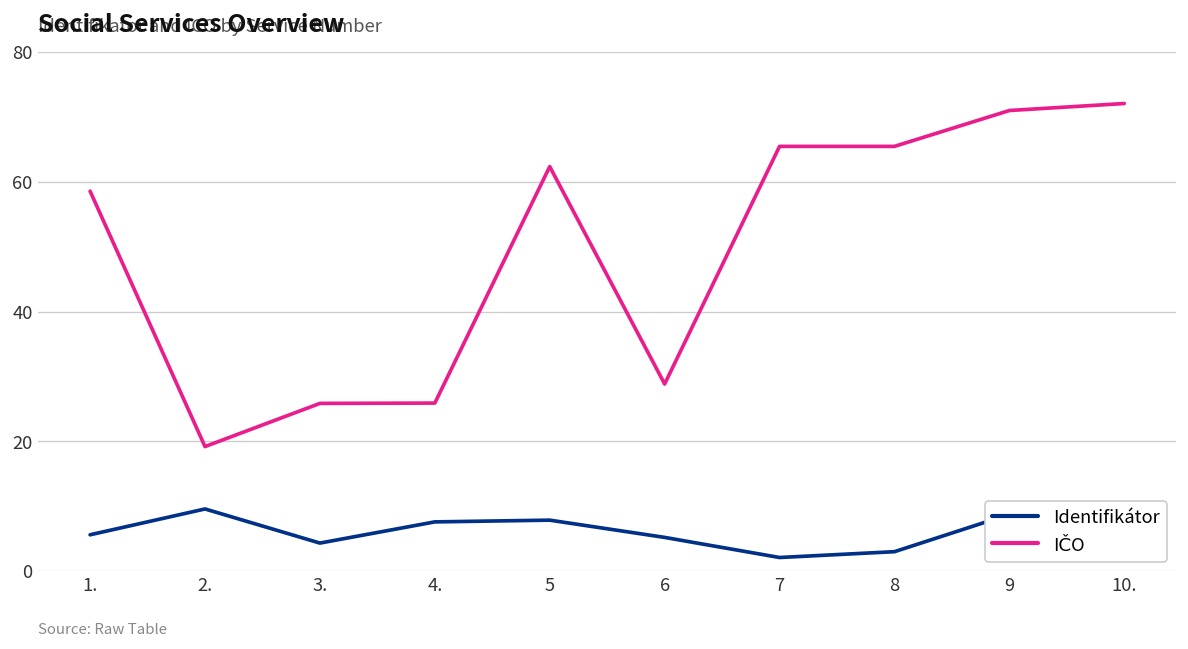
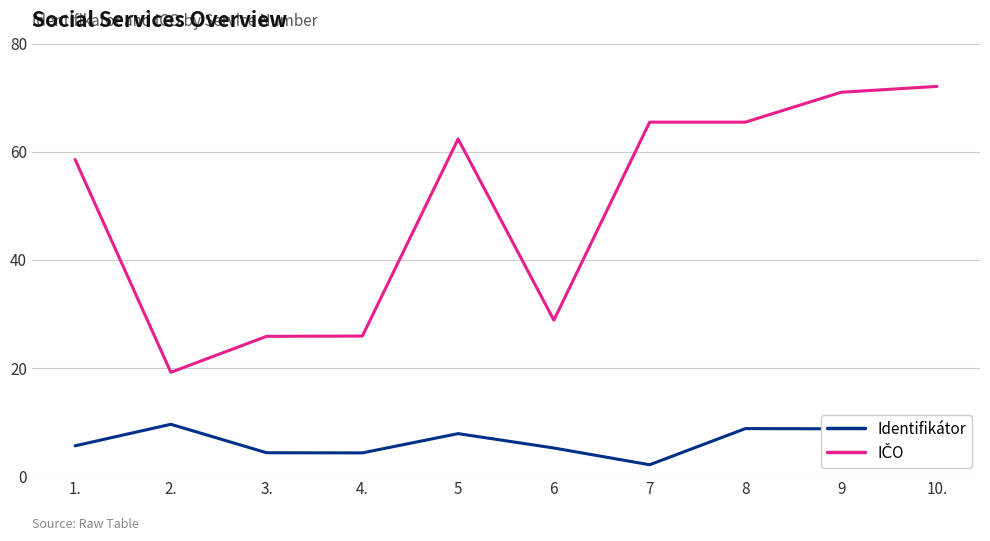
Identifikátor, 4.: 8 -> 4
Identifikátor, 8: 3 -> 9
